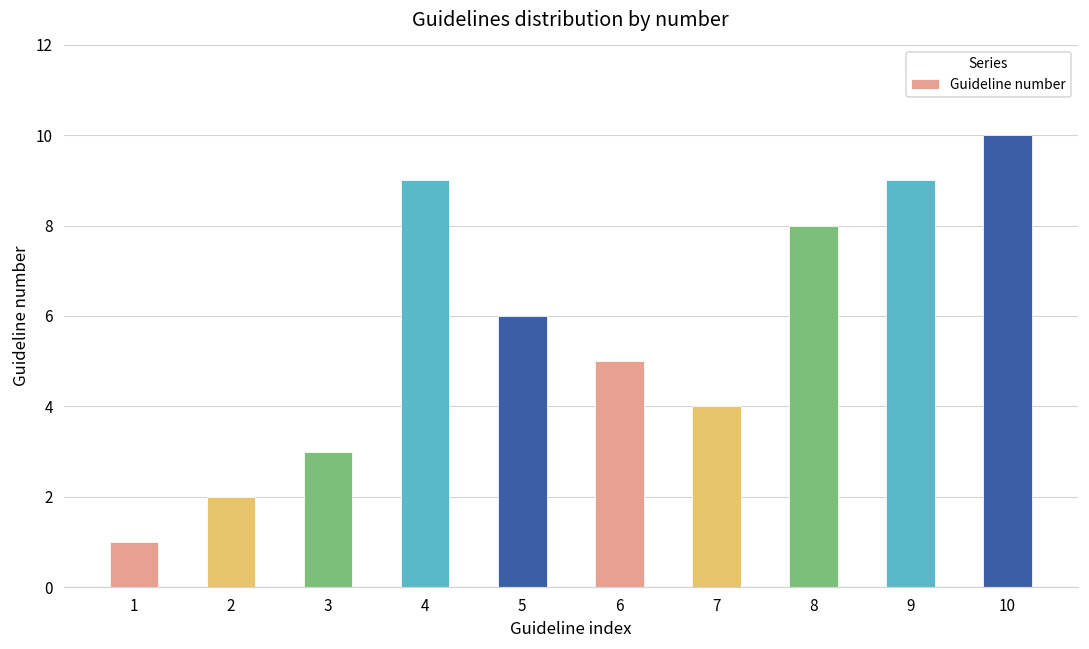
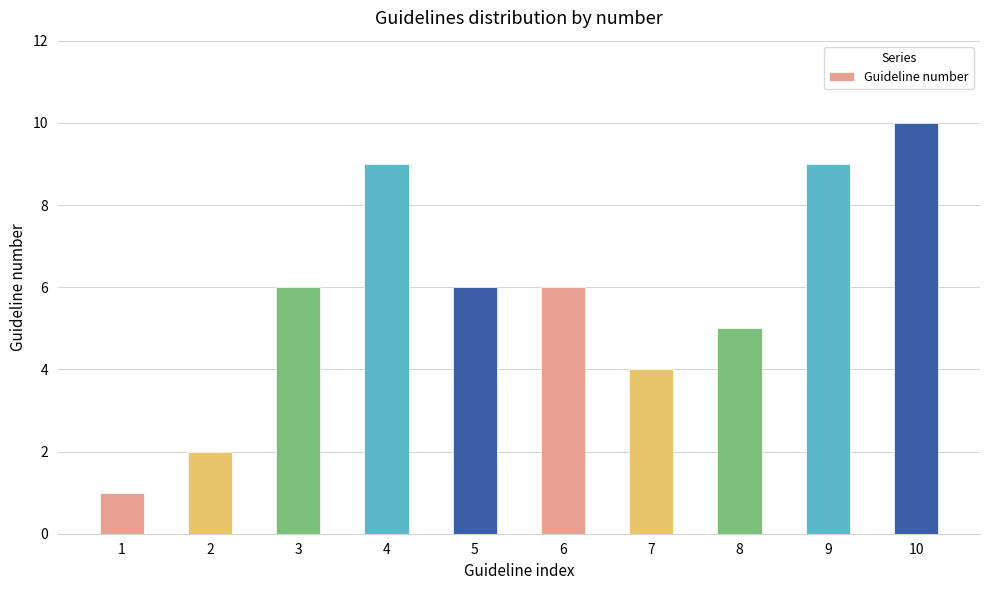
3: 3 -> 6
6: 5 -> 6
8: 8 -> 5
